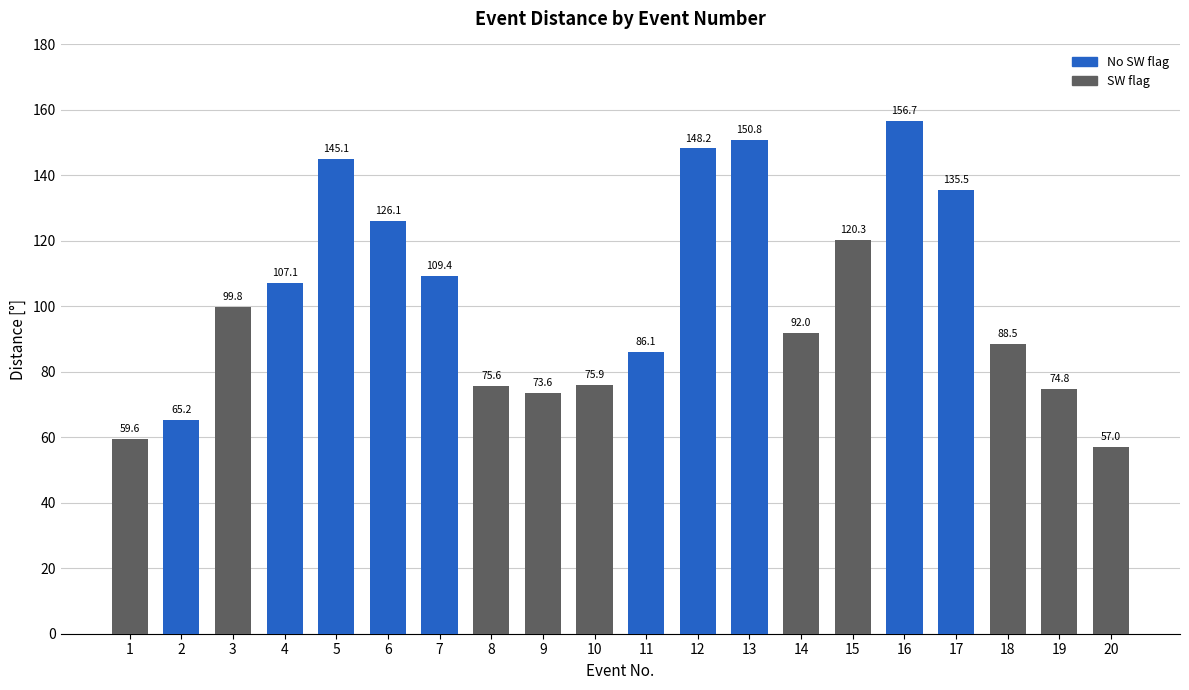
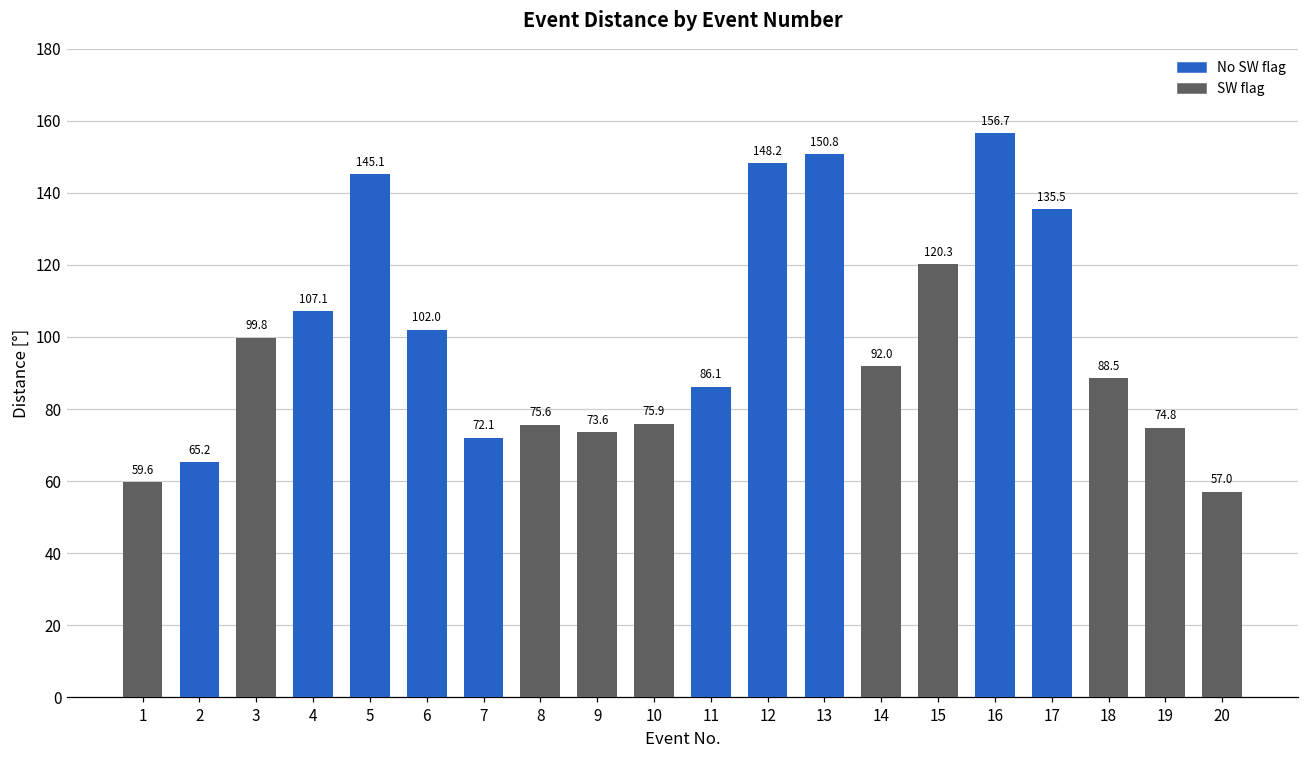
6: 126.1 -> 102.0
7: 109.4 -> 72.1
